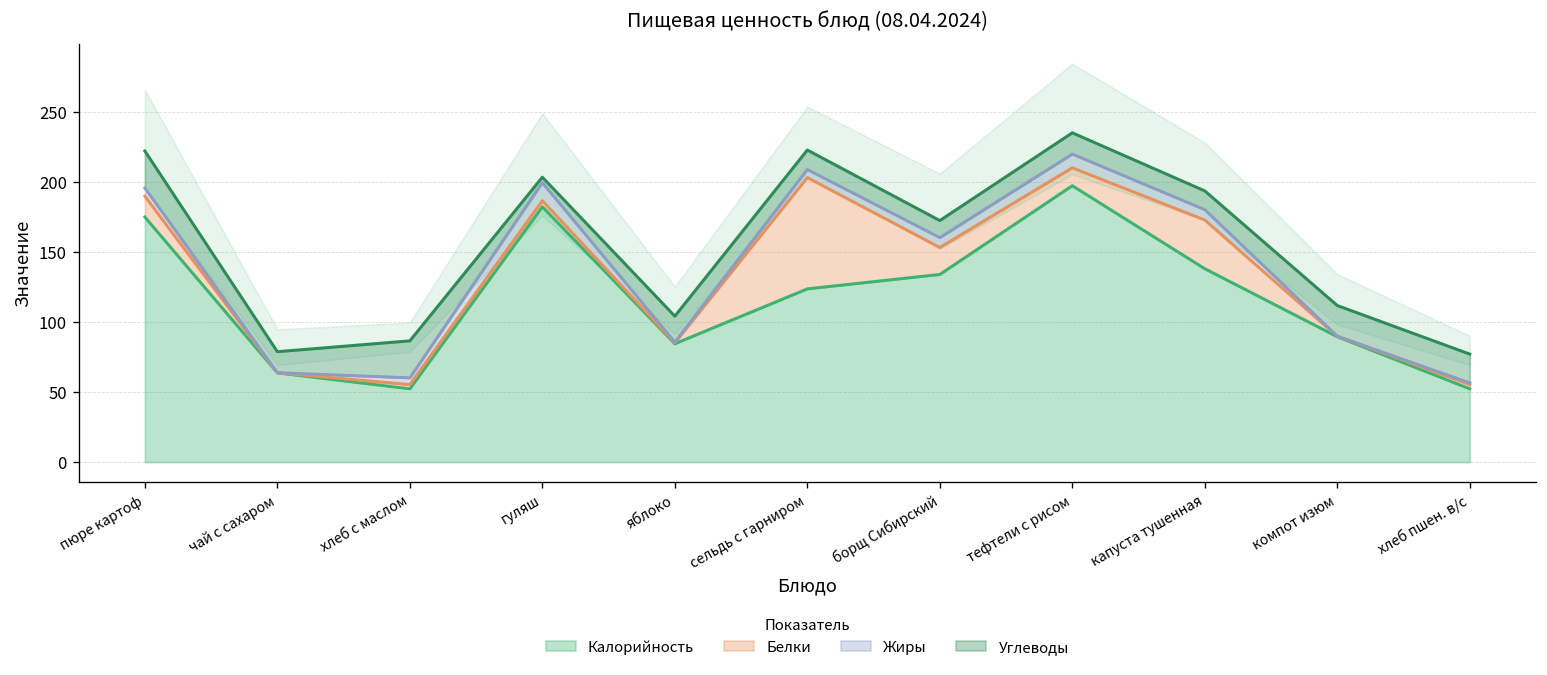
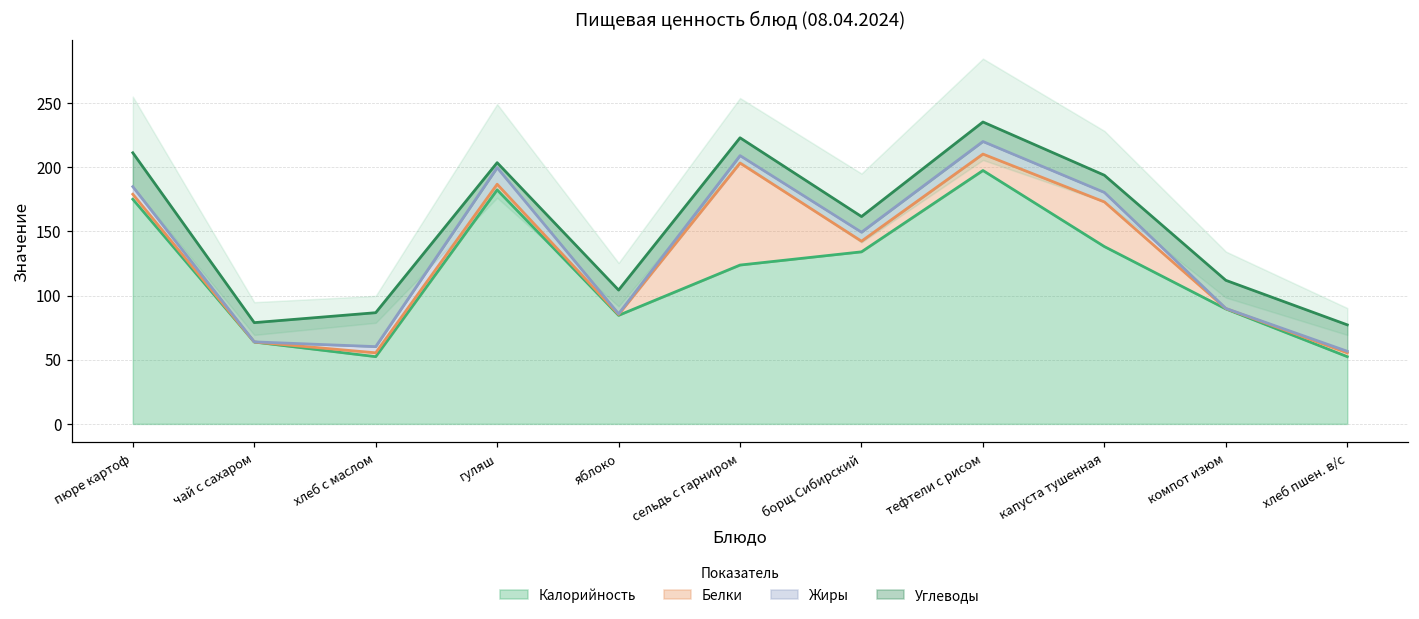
Белки, пюре картоф: 15 -> 4
Белки, борщ Сибирский: 19 -> 8
